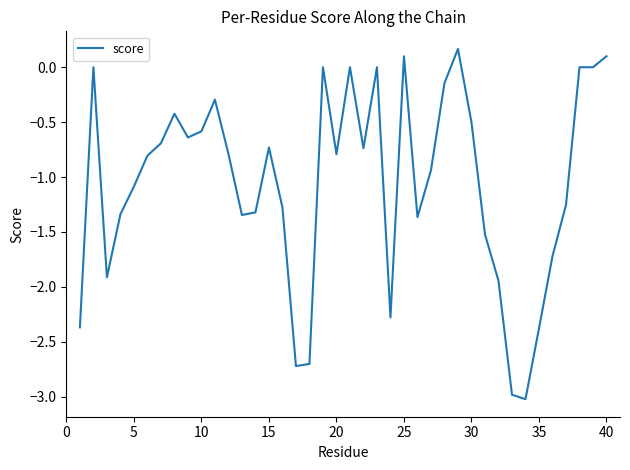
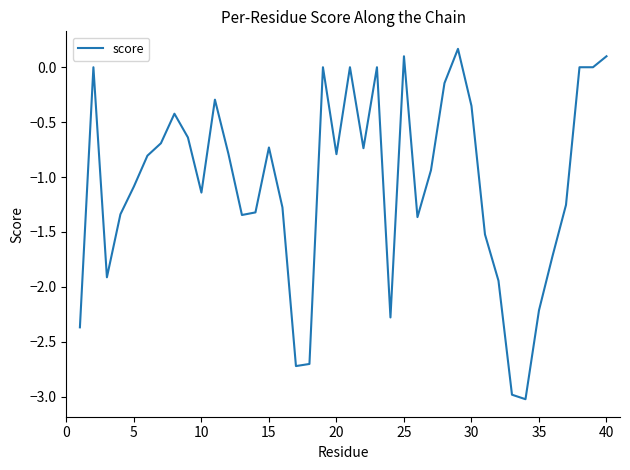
10: -0.58 -> -1.14
30: -0.50 -> -0.35
35: -2.38 -> -2.21
